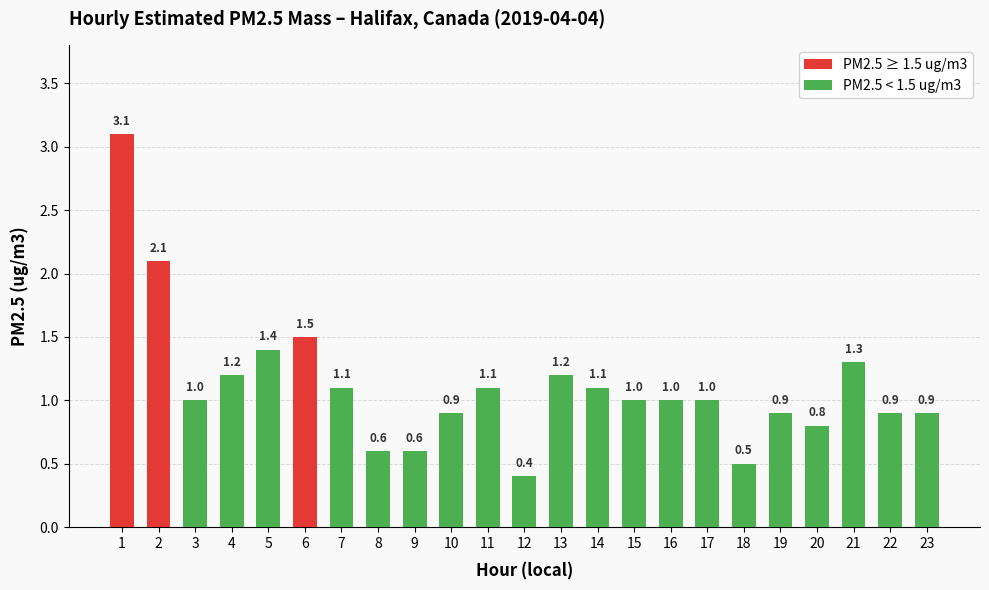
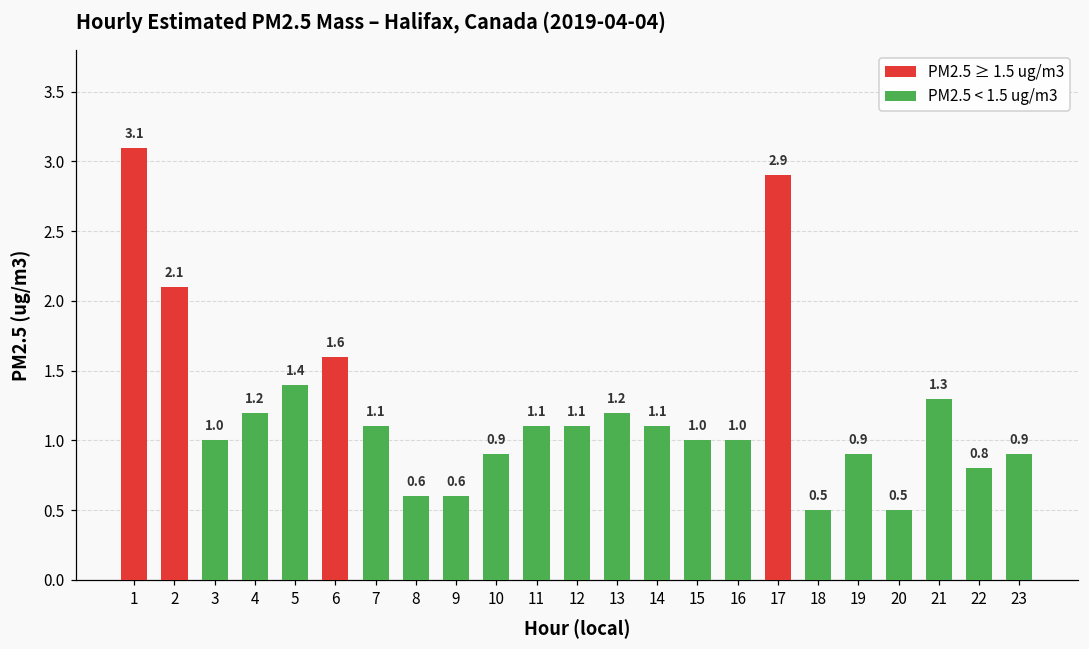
6: 1.5 -> 1.6
12: 0.4 -> 1.1
17: 1.0 -> 2.9
20: 0.8 -> 0.5
22: 0.9 -> 0.8
